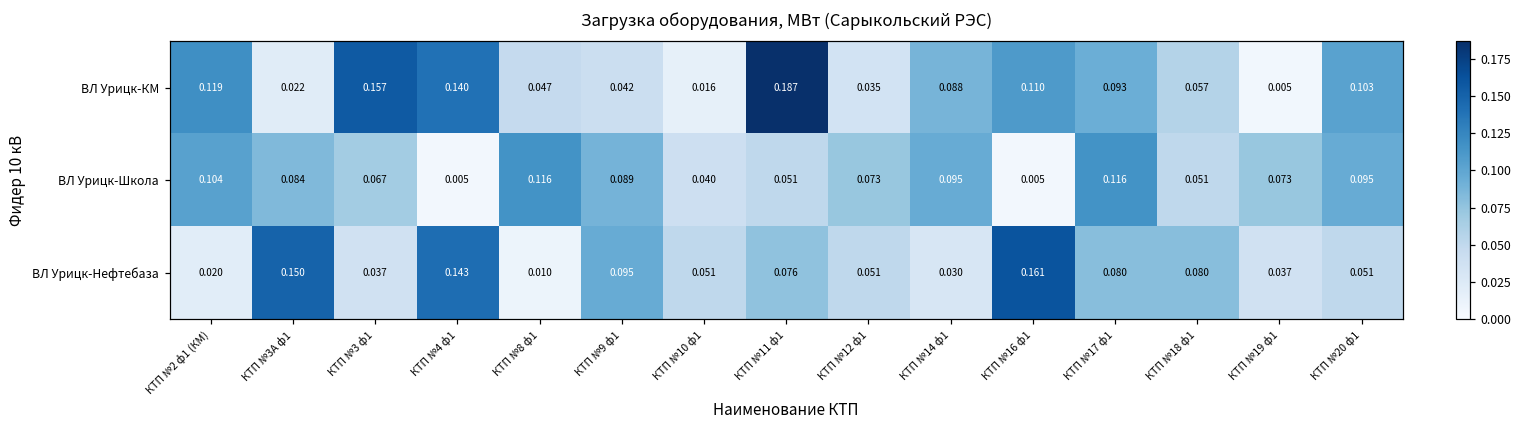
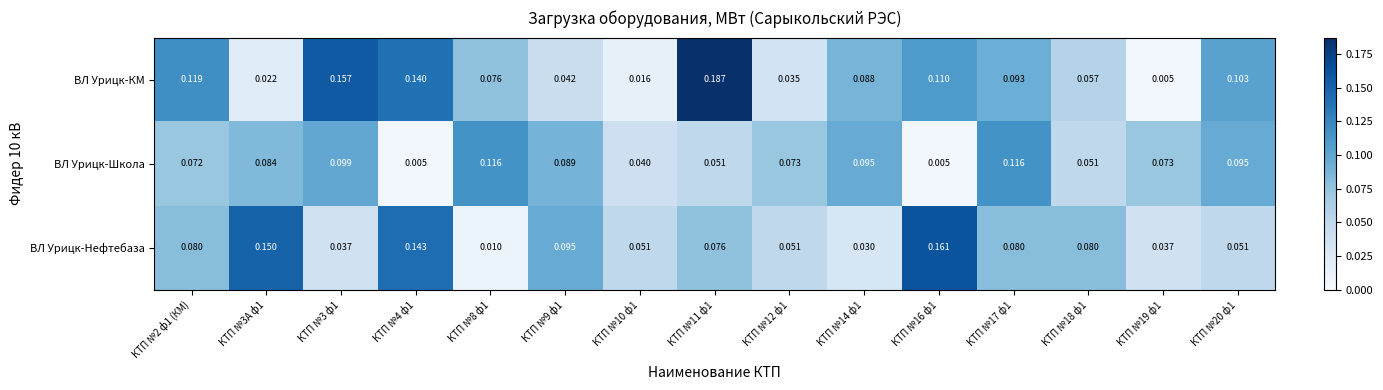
ВЛ Урицк-КМ, КТП №8 ф1: 0.047 -> 0.076
ВЛ Урицк-Школа, КТП №2 ф1 (КМ): 0.104 -> 0.072
ВЛ Урицк-Школа, КТП №3 ф1: 0.067 -> 0.099
ВЛ Урицк-Нефтебаза, КТП №2 ф1 (КМ): 0.020 -> 0.080
